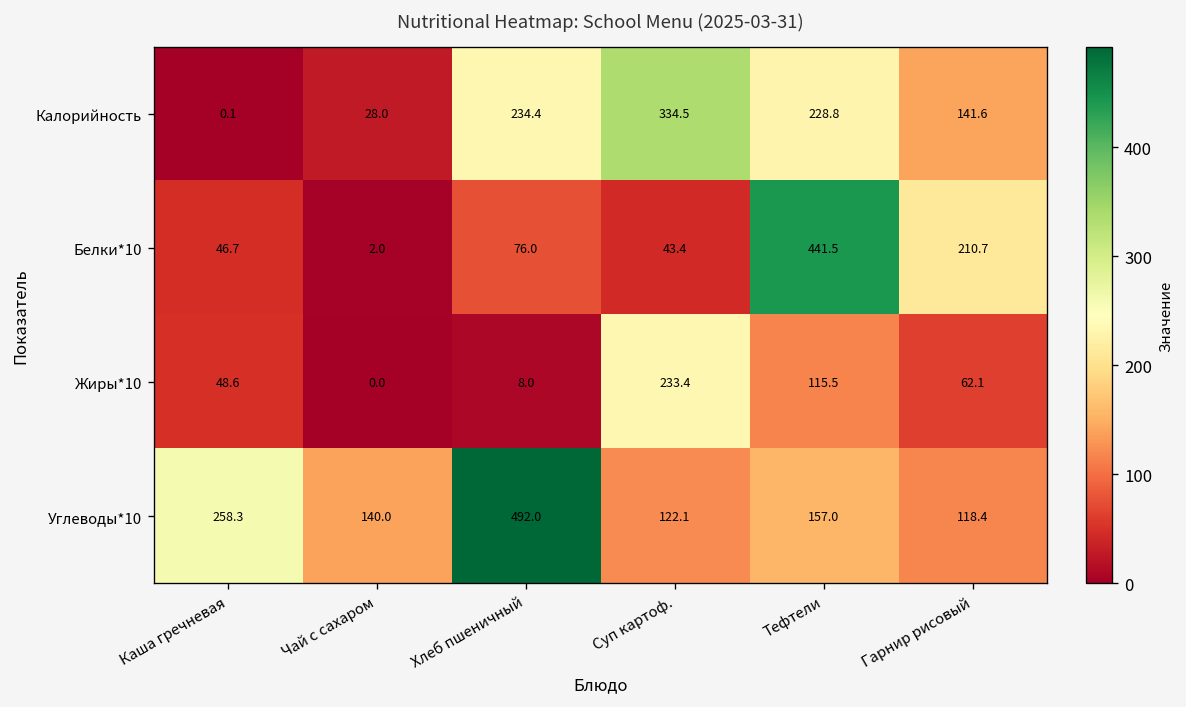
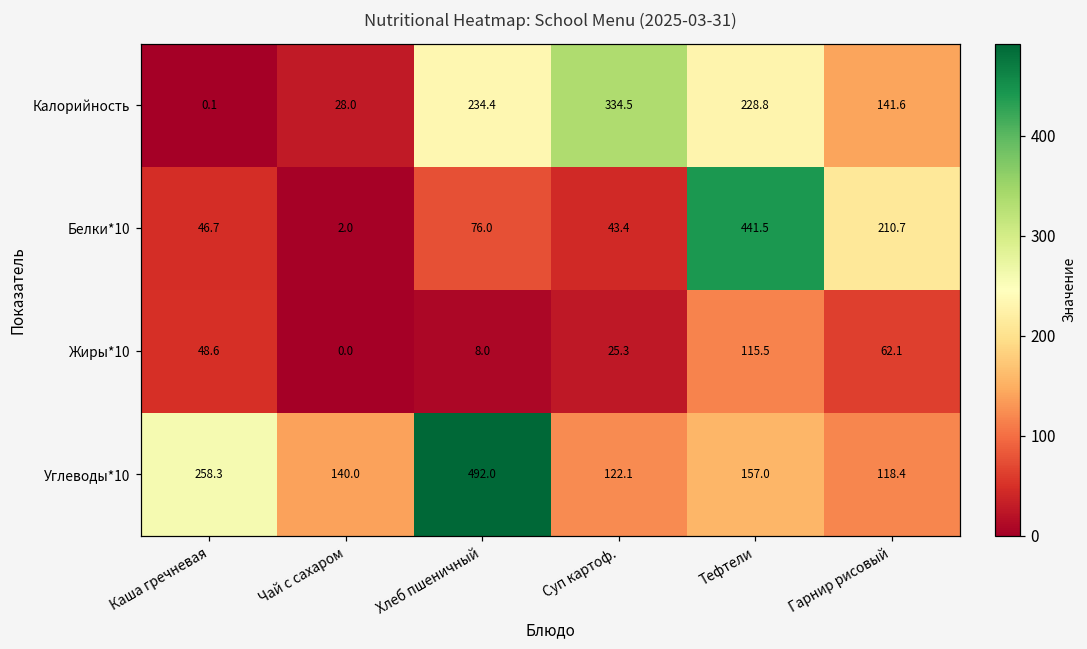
Жиры*10, Суп картоф.: 233.4 -> 25.3
